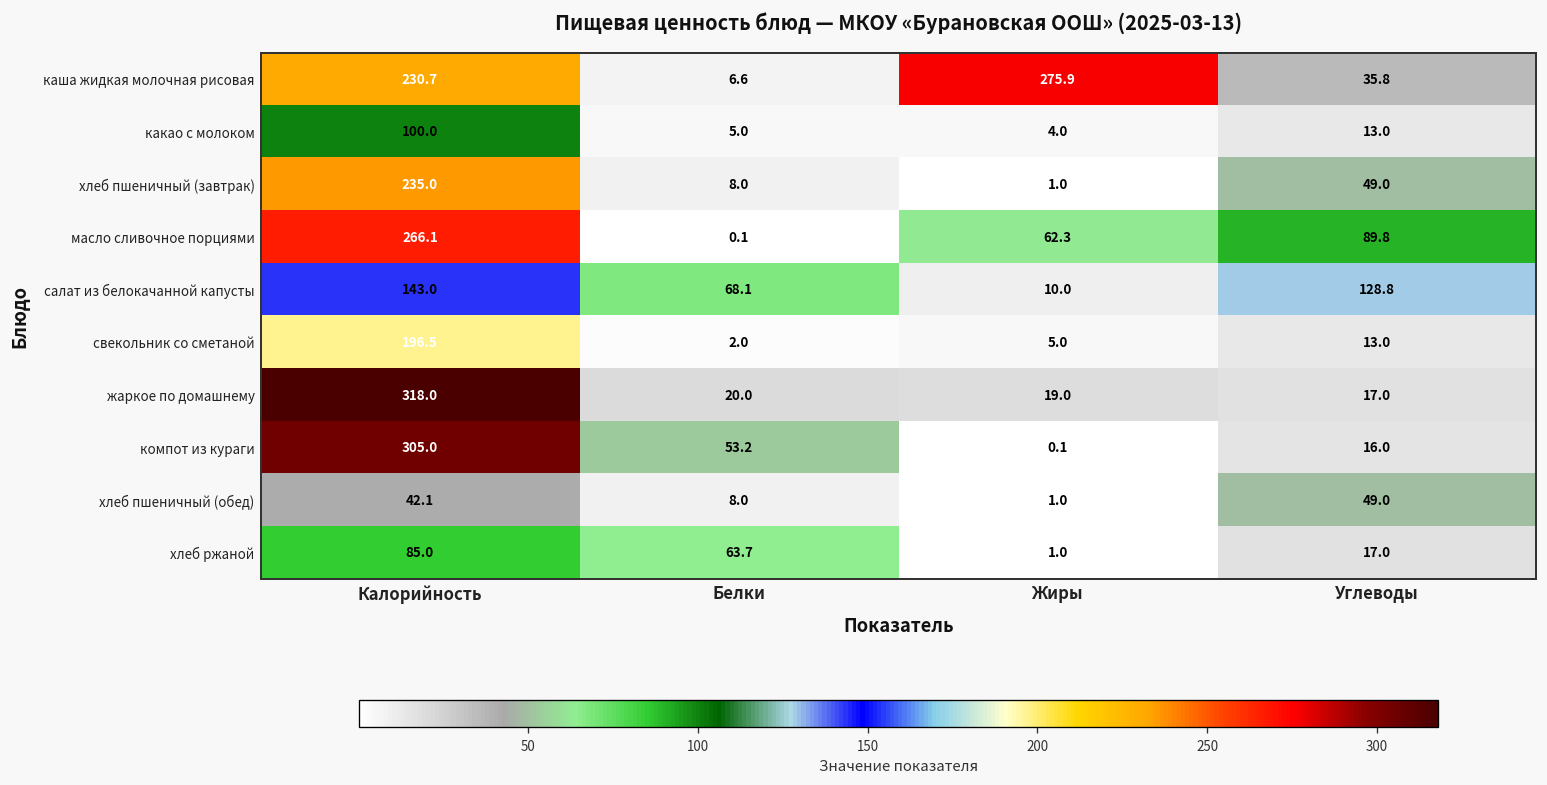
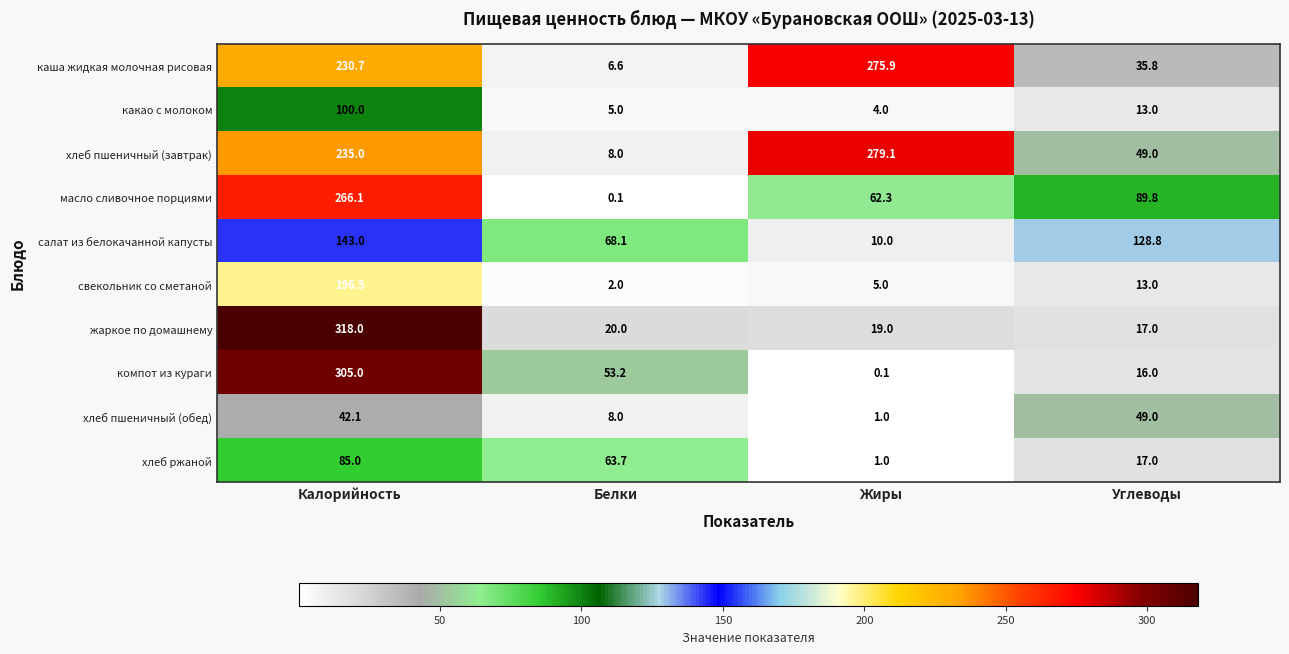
хлеб пшеничный (завтрак), Жиры: 1.0 -> 279.1
